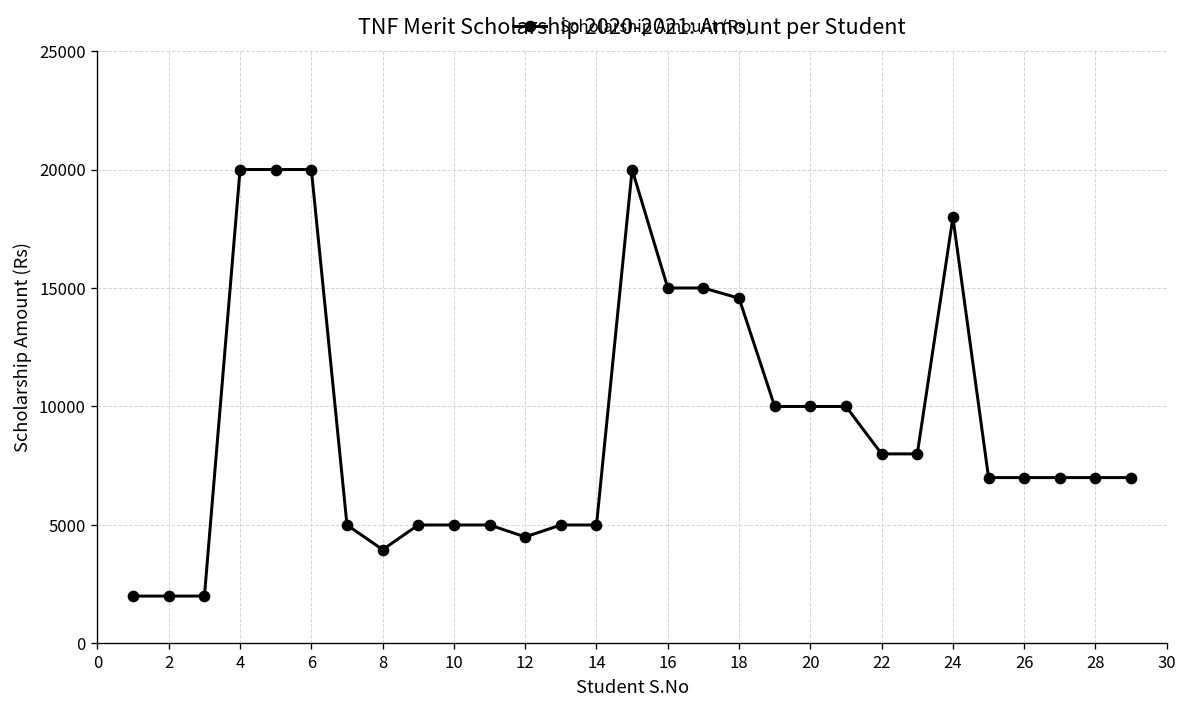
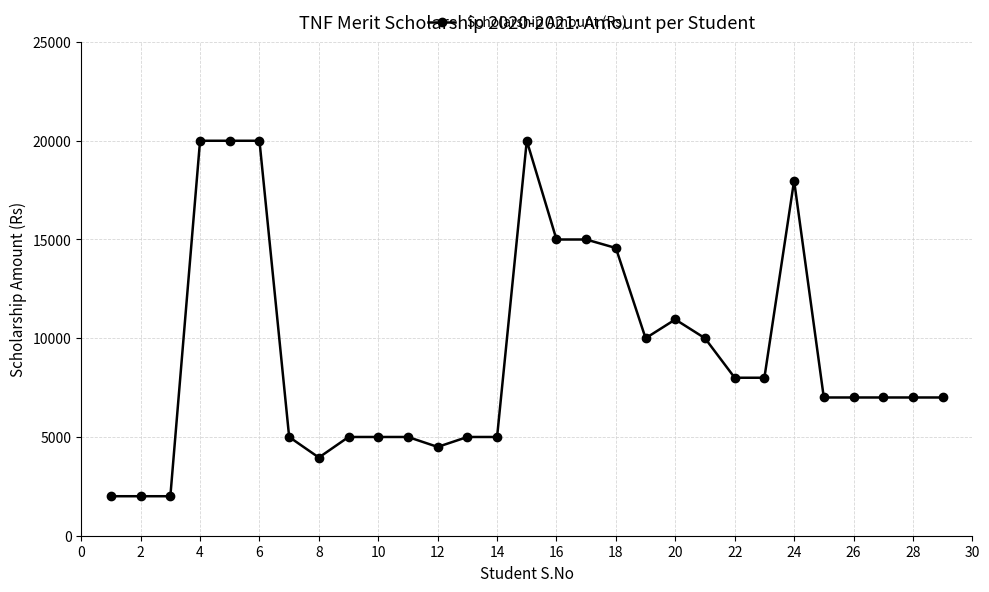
20: 10000 -> 11000
